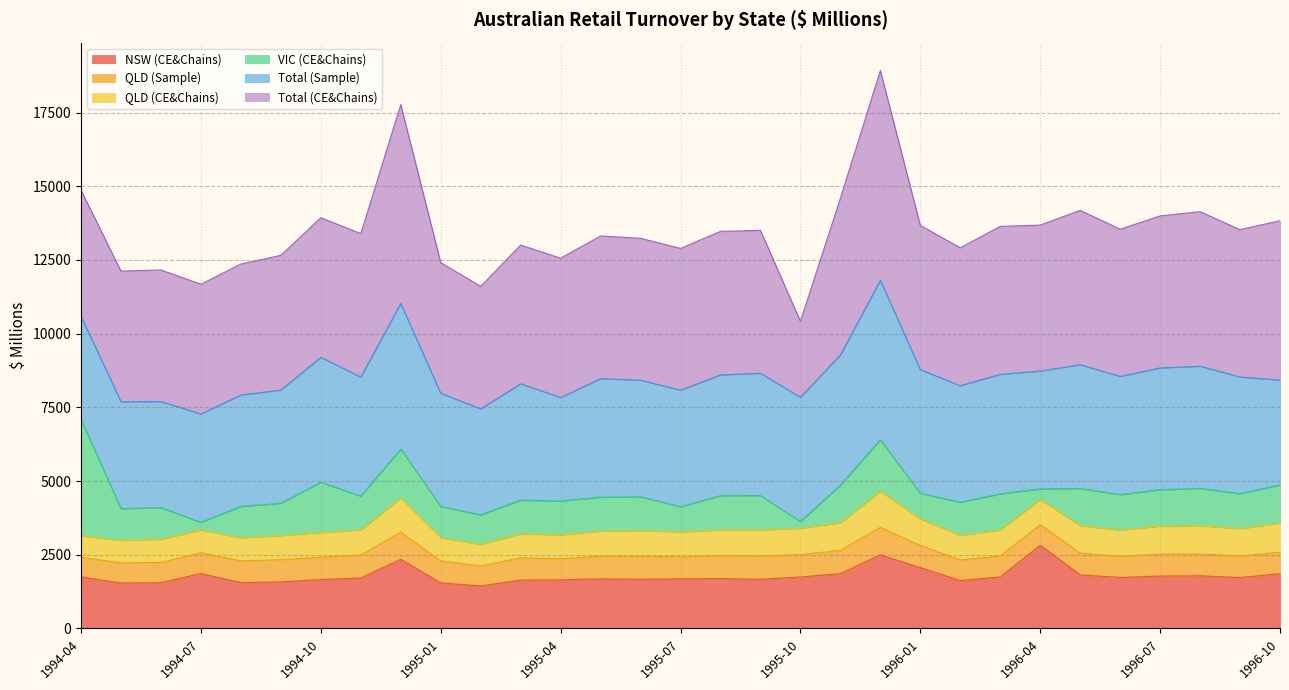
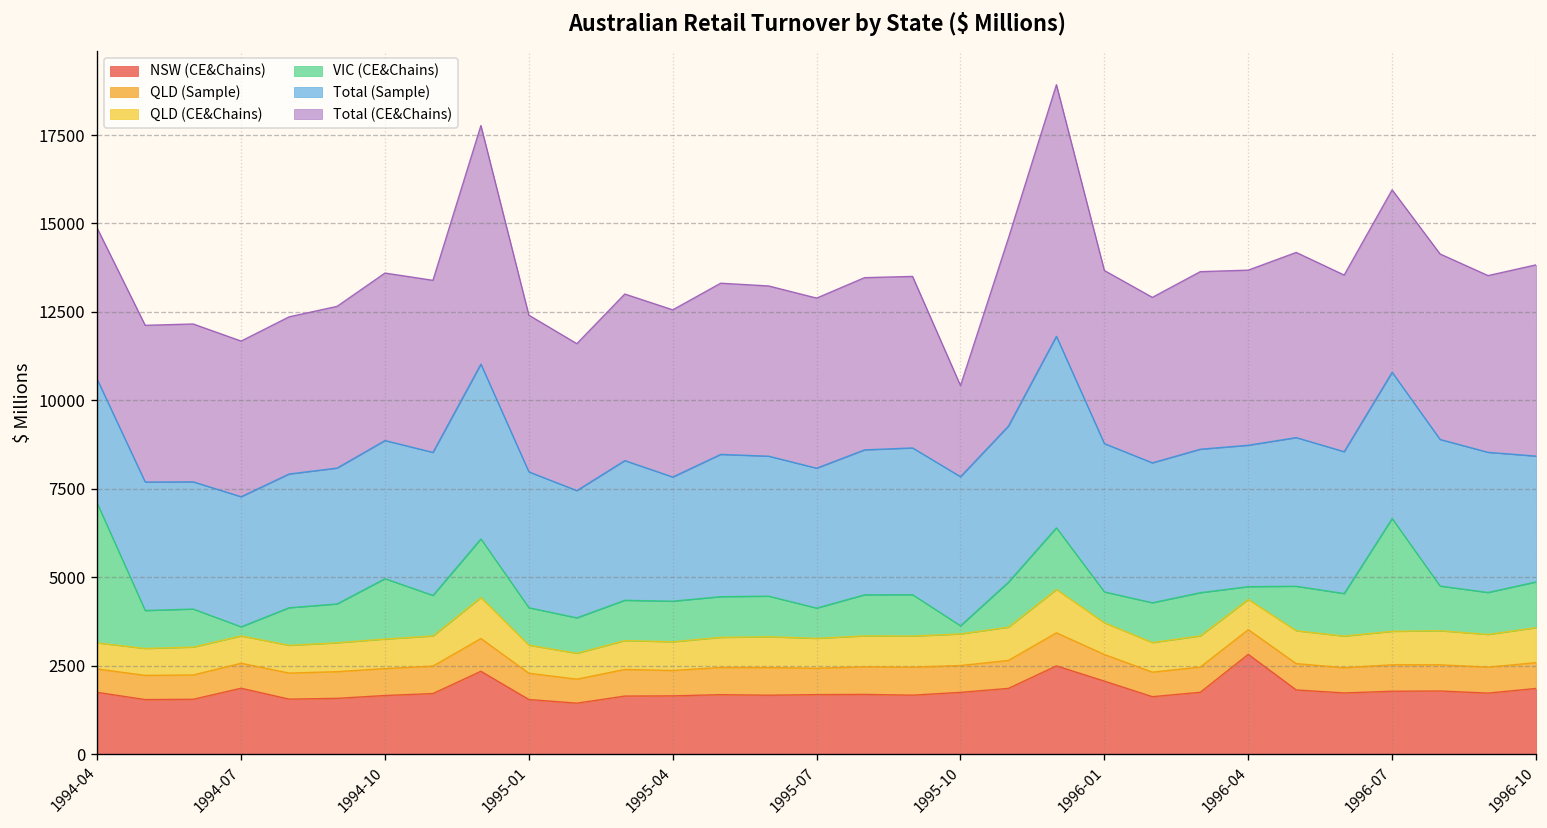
Total (Sample), 1994-10: 4200 -> 3900
VIC (CE&Chains), 1996-07: 1200 -> 3200
